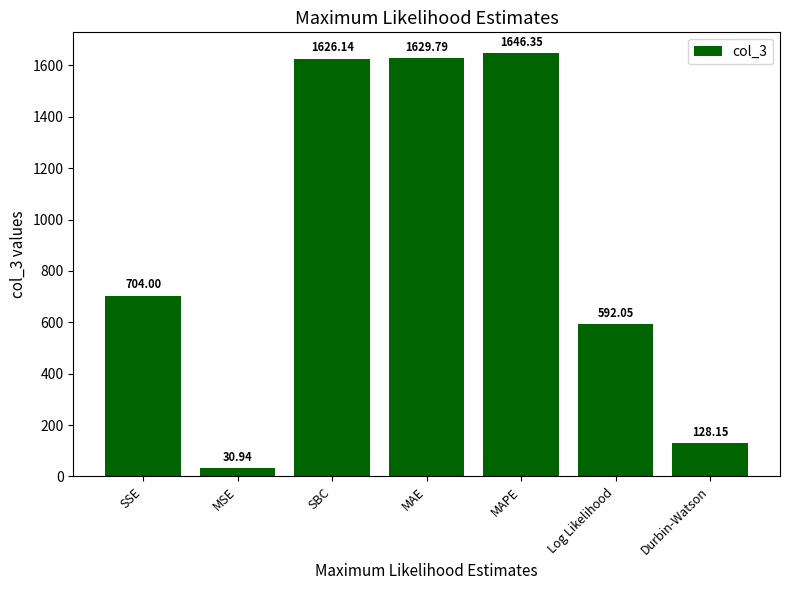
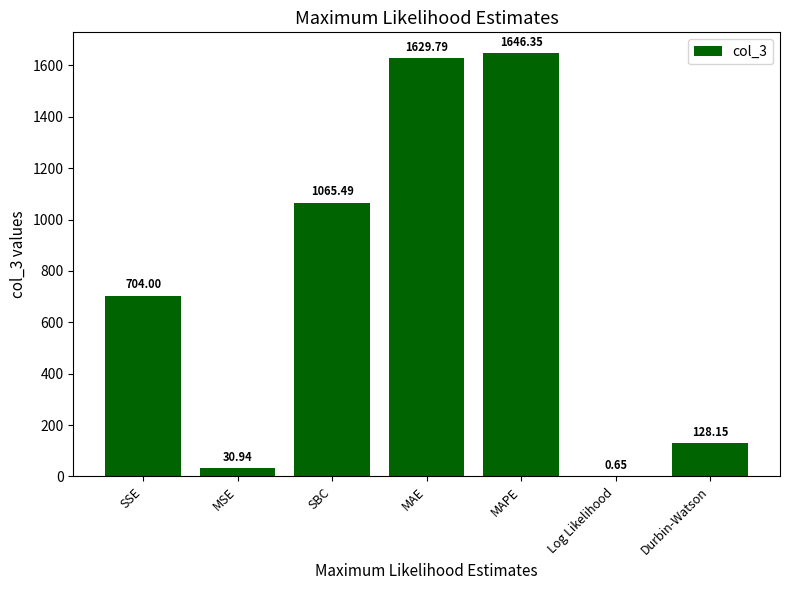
SBC: 1626.14 -> 1065.49
Log Likelihood: 592.05 -> 0.65
